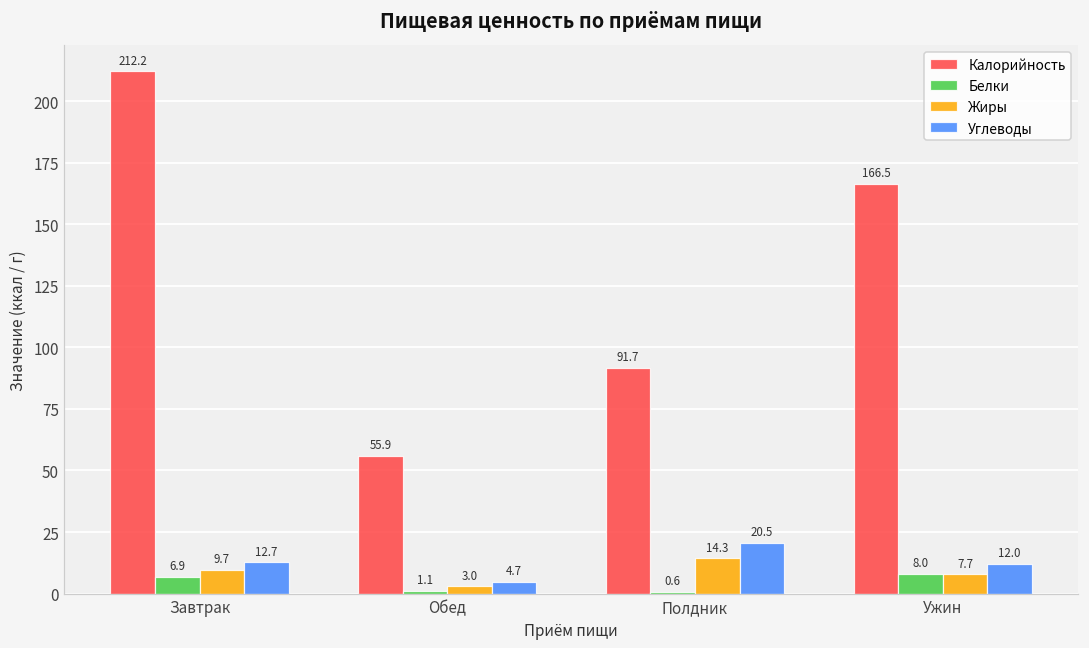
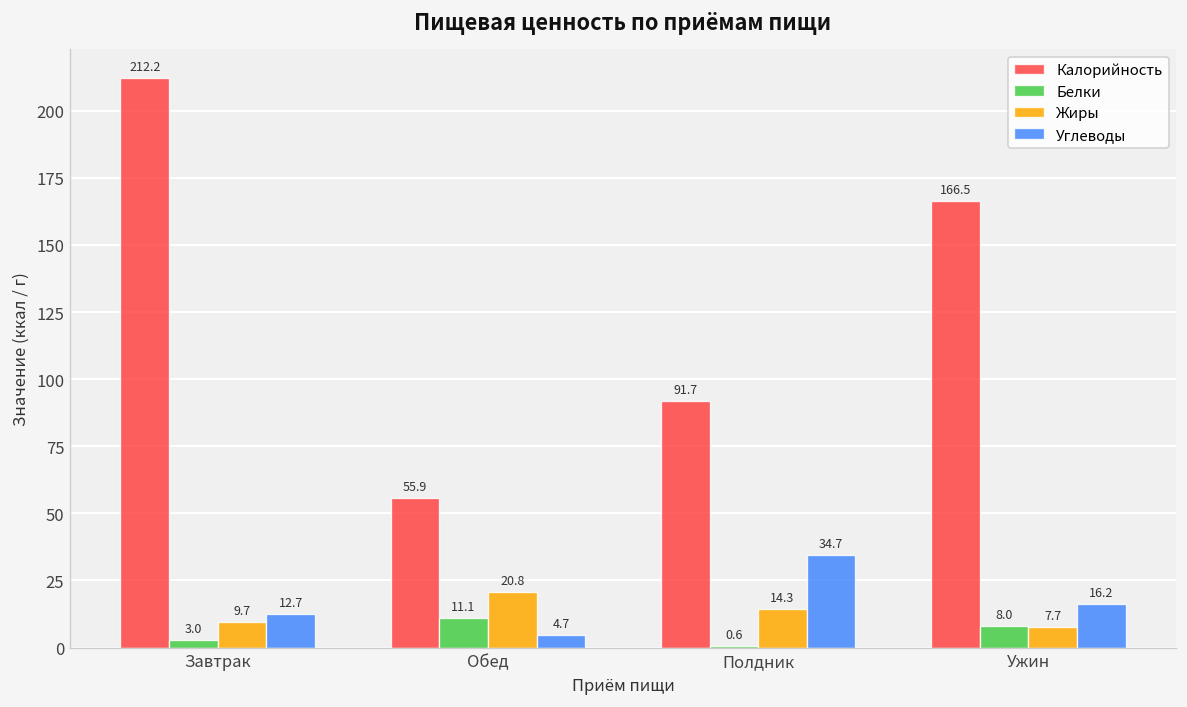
Белки, Завтрак: 6.9 -> 3.0
Белки, Обед: 1.1 -> 11.1
Жиры, Обед: 3.0 -> 20.8
Углеводы, Полдник: 20.5 -> 34.7
Углеводы, Ужин: 12.0 -> 16.2
